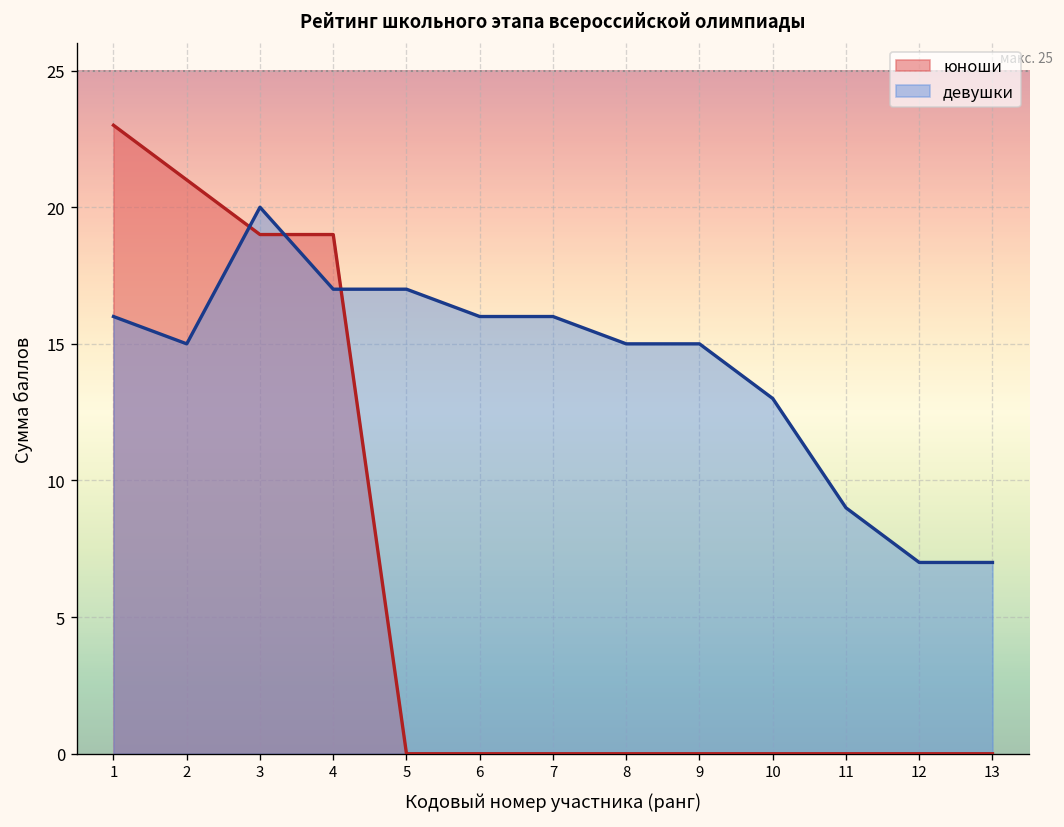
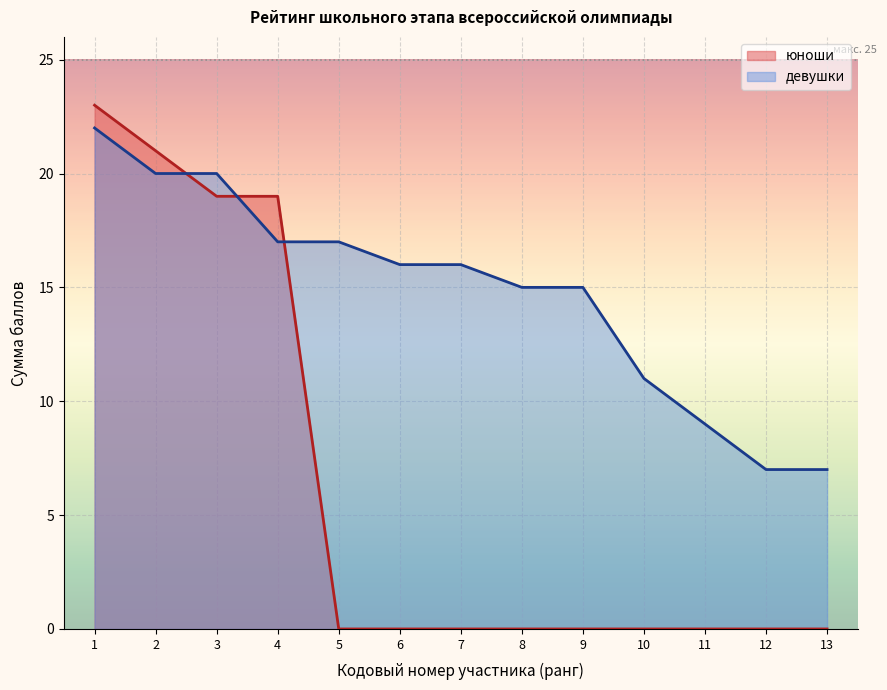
девушки, 1: 16 -> 22
девушки, 2: 15 -> 20
девушки, 10: 13 -> 11
